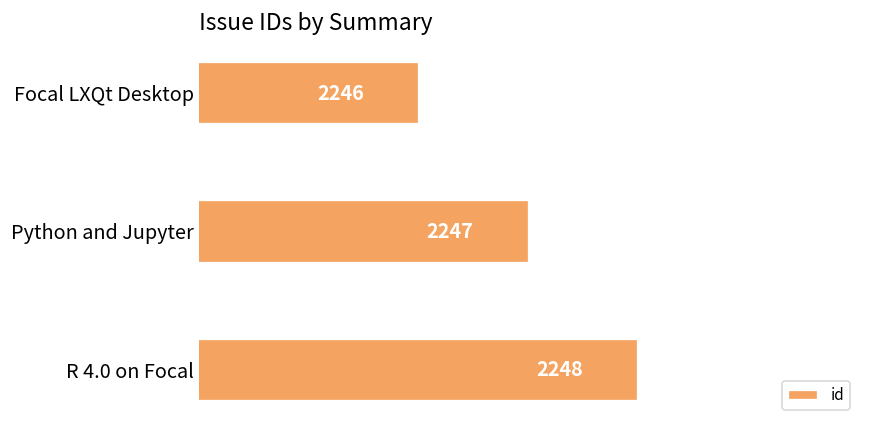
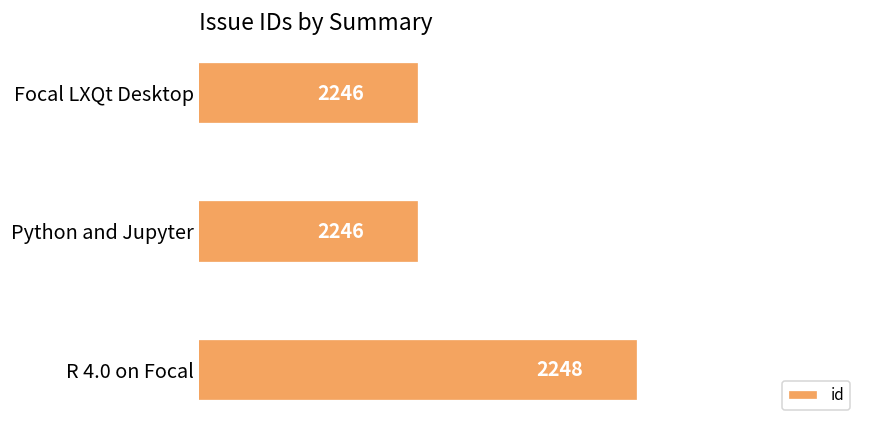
Python and Jupyter: 2247 -> 2246
